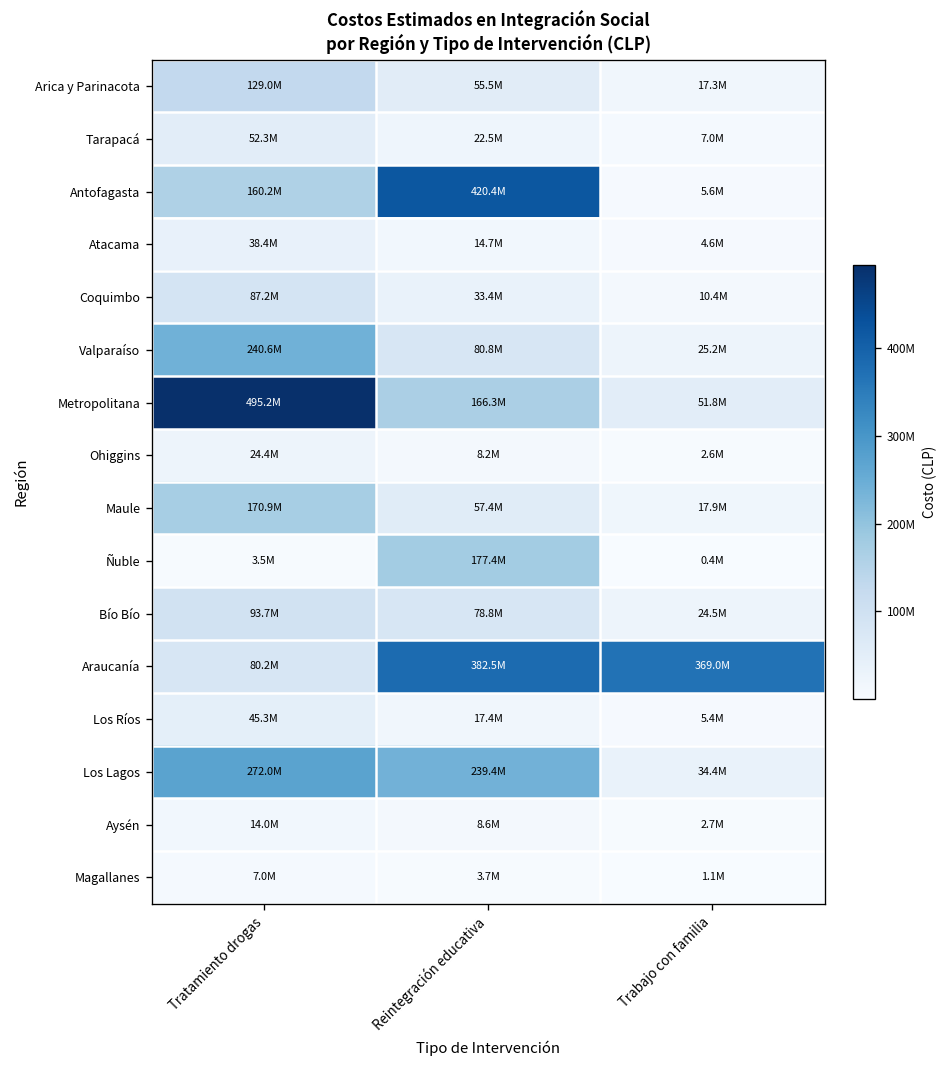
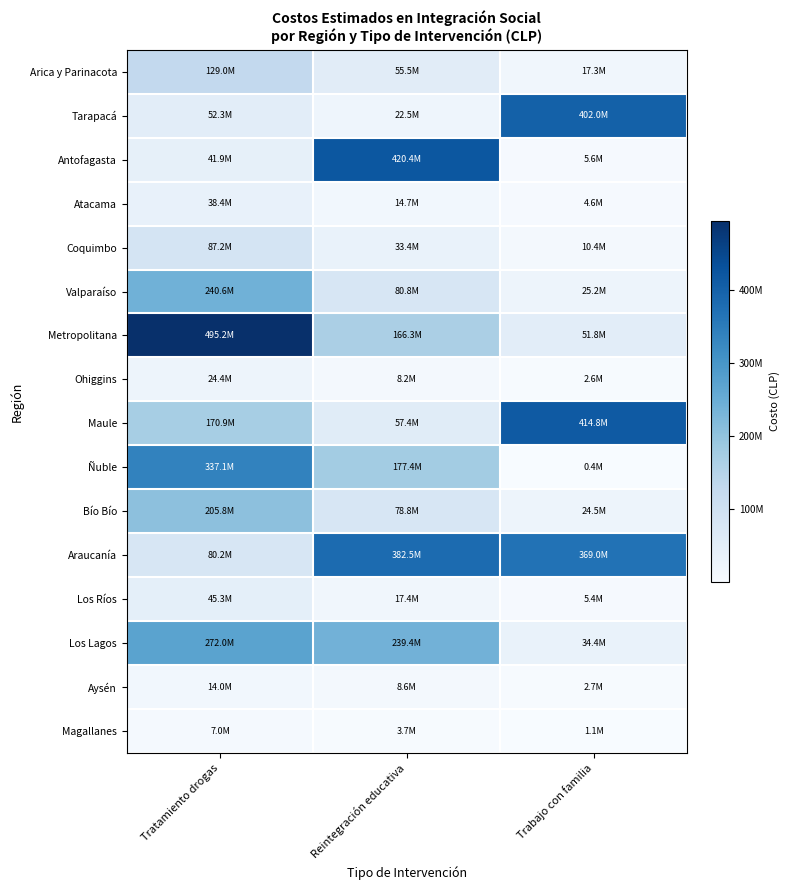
Tarapacá, Trabajo con familia: 7.0M -> 402.0M
Antofagasta, Tratamiento drogas: 160.2M -> 41.9M
Maule, Trabajo con familia: 17.9M -> 414.8M
Ñuble, Tratamiento drogas: 3.5M -> 337.1M
Bío Bío, Tratamiento drogas: 93.7M -> 205.8M
